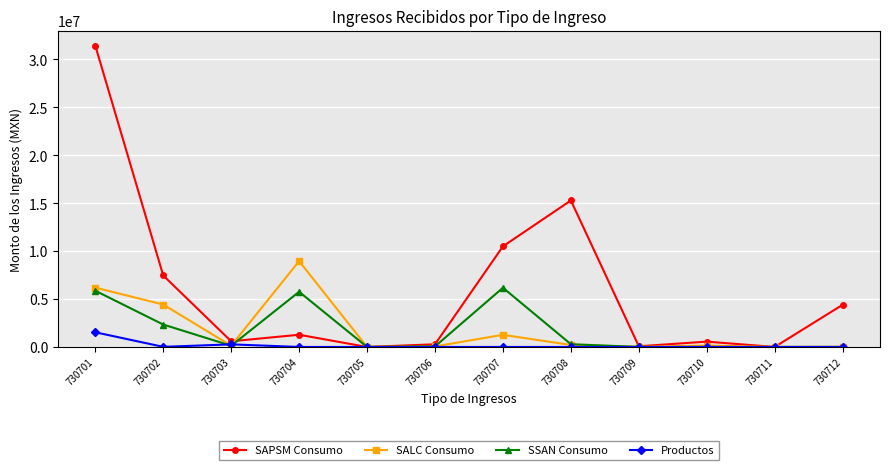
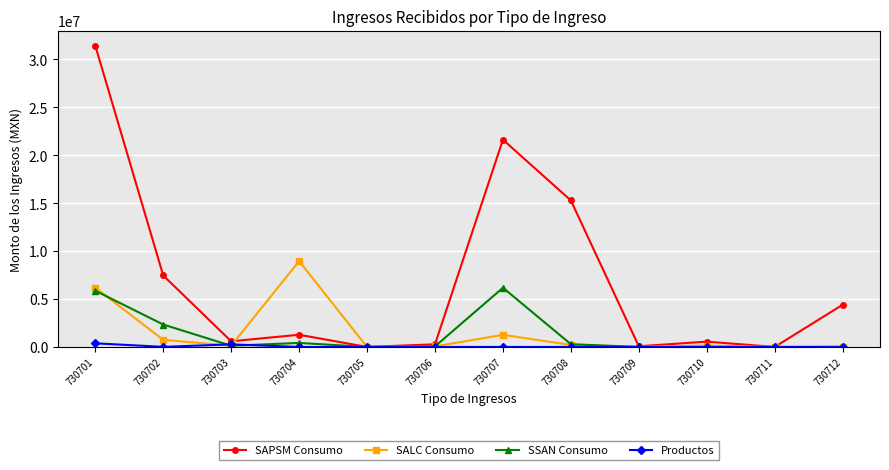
Productos, 730701: 2000000 -> 0
SALC Consumo, 730702: 4000000 -> 1000000
SSAN Consumo, 730704: 6000000 -> 0
SAPSM Consumo, 730707: 10000000 -> 22000000
